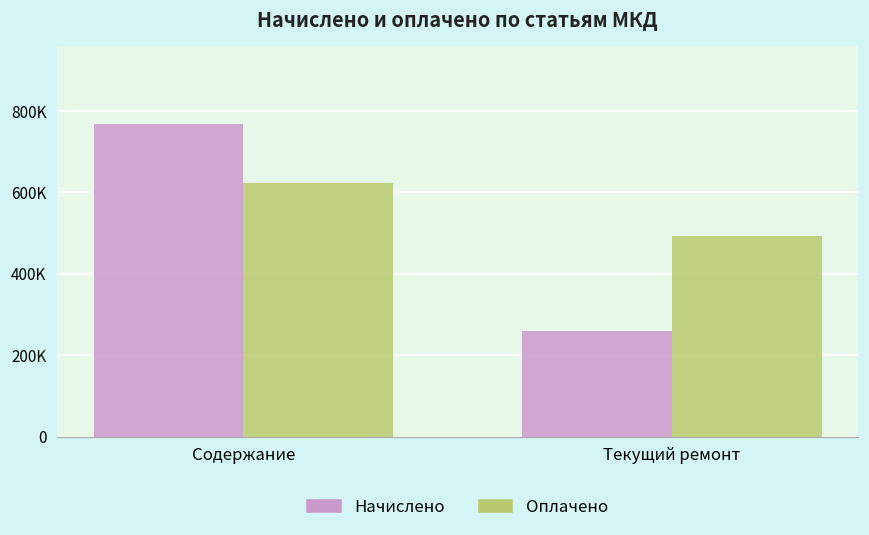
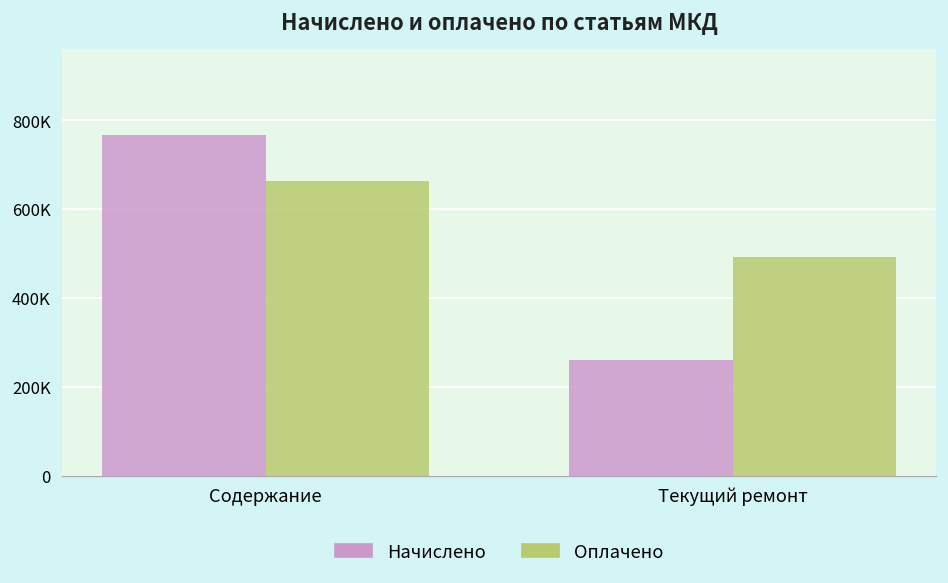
Оплачено, Содержание: 620000 -> 660000
